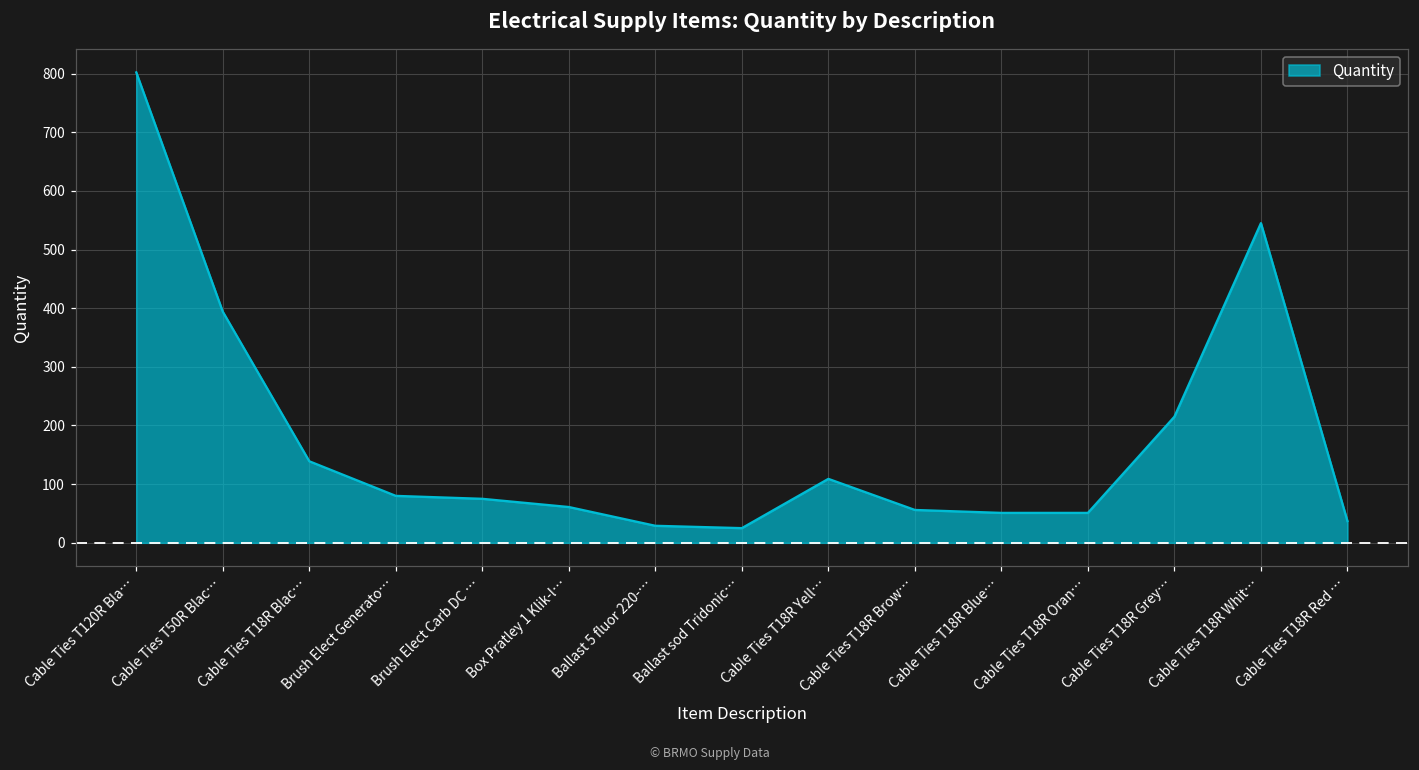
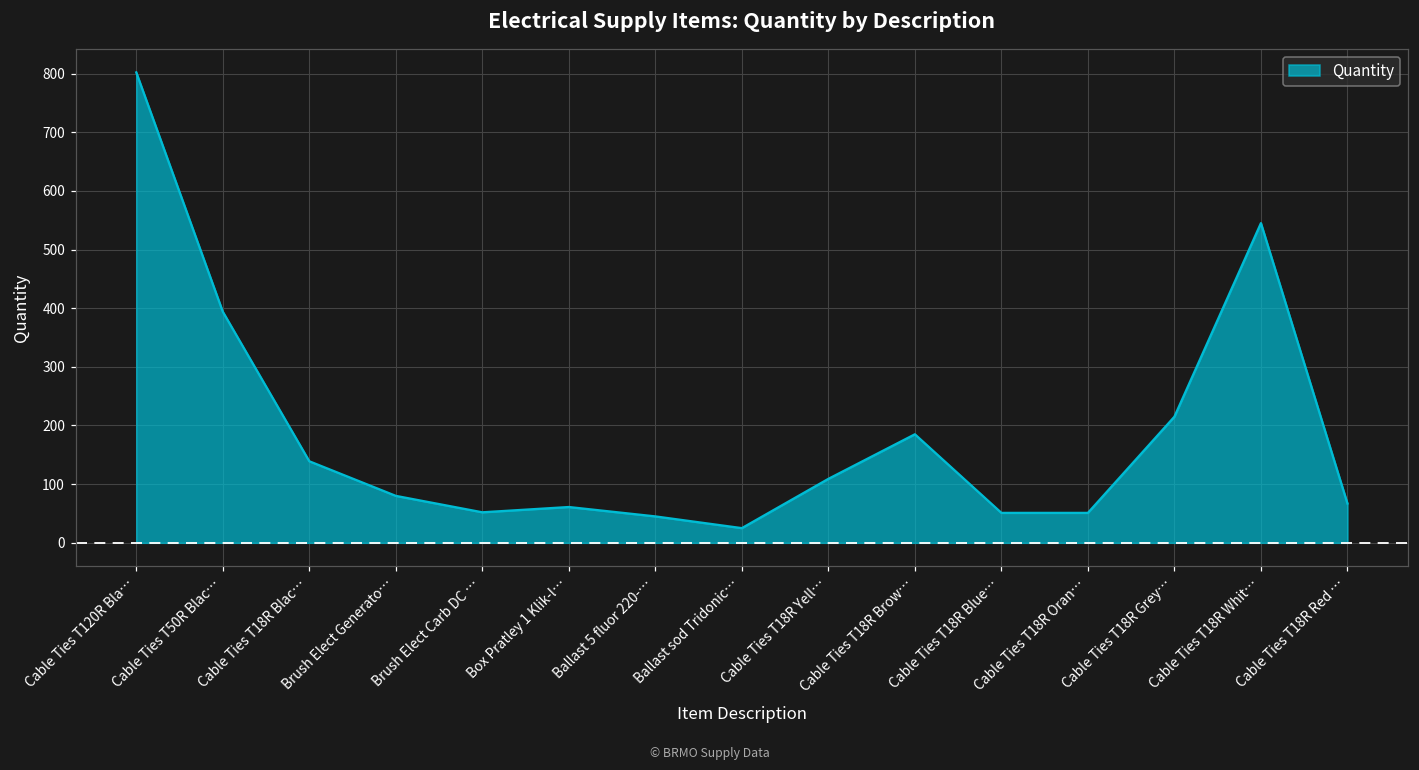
Brush Elect Carb DC …: 80 -> 50
Ballast 5 fluor 220-…: 30 -> 50
Cable Ties T18R Brow…: 60 -> 190
Cable Ties T18R Red …: 40 -> 70
